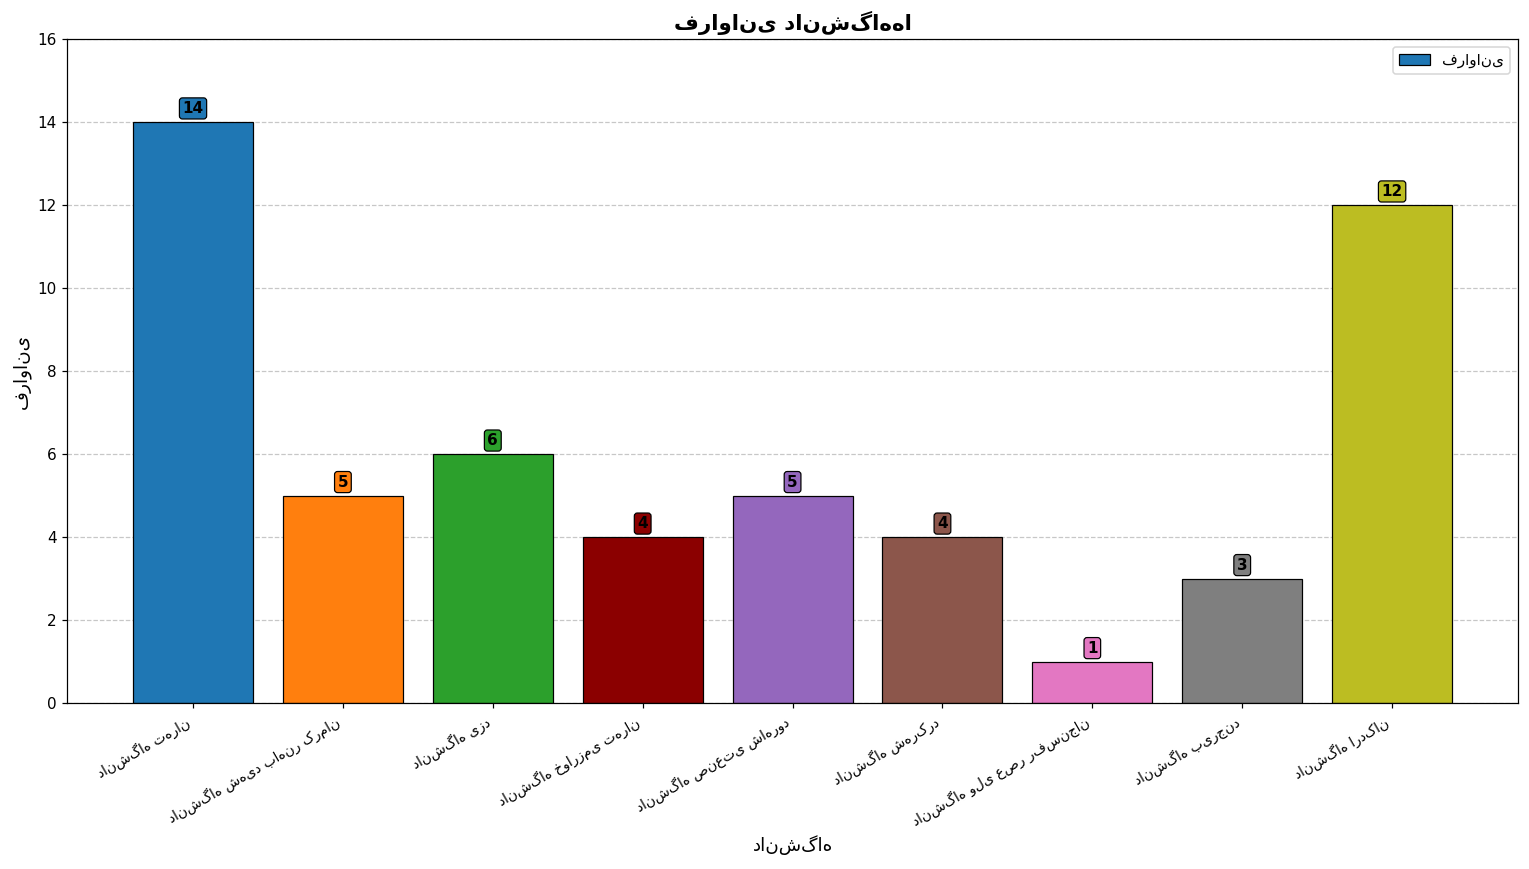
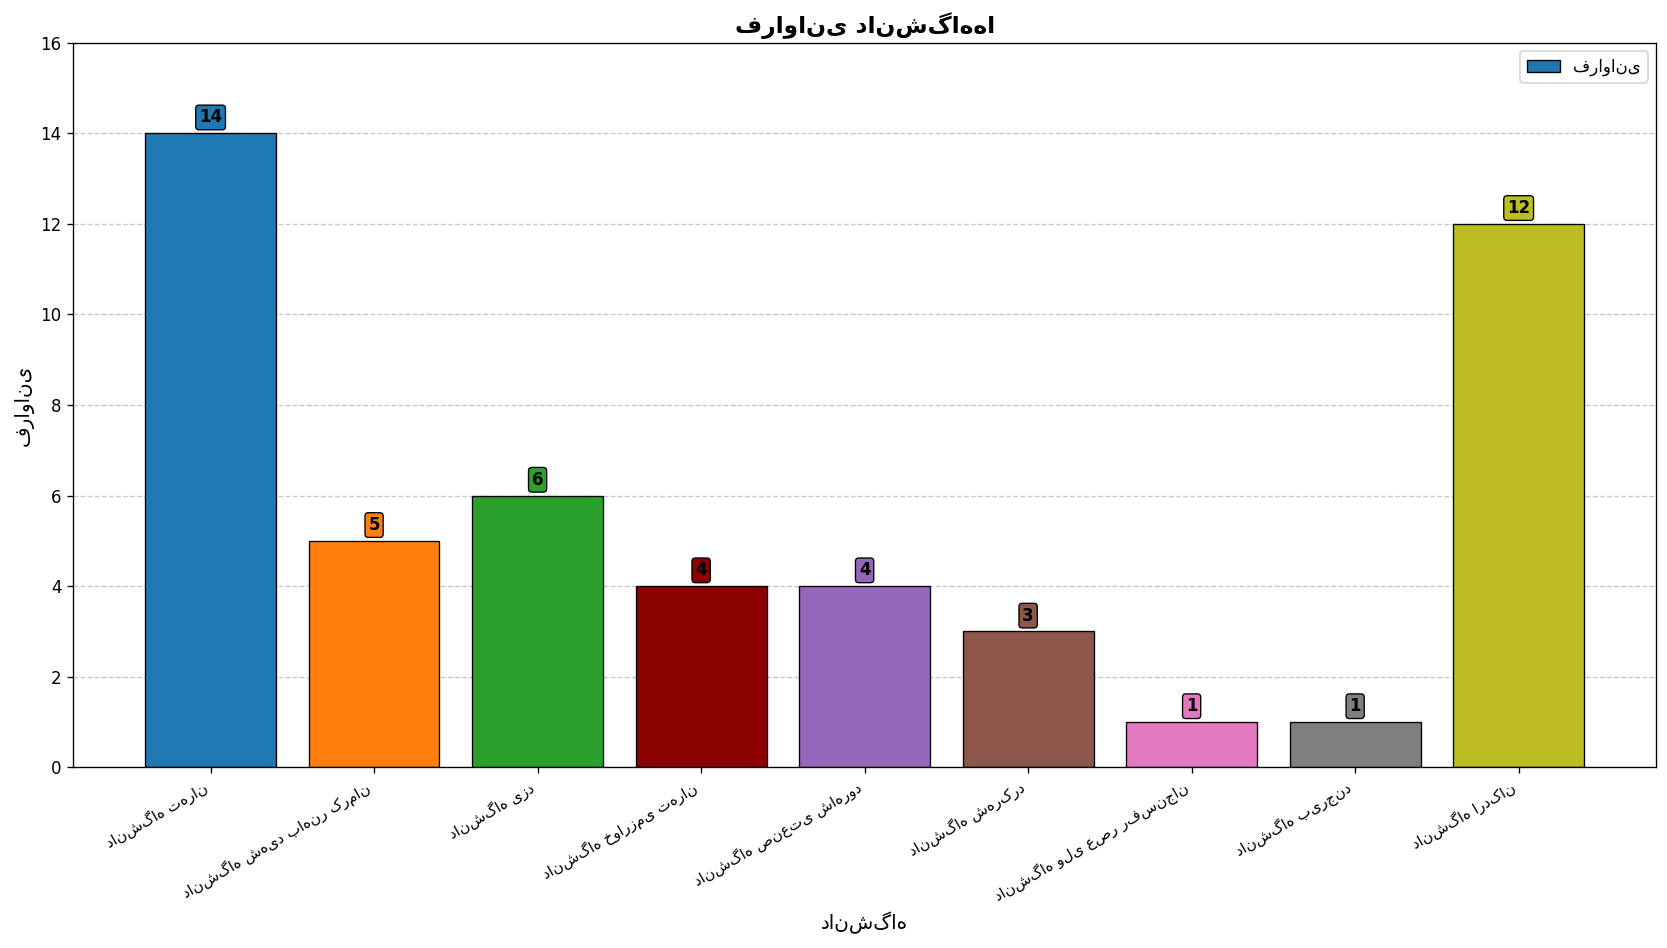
دانشگاه صنعتی شاهرود: 5 -> 4
دانشگاه شهرکرد: 4 -> 3
دانشگاه بیرجند: 3 -> 1
